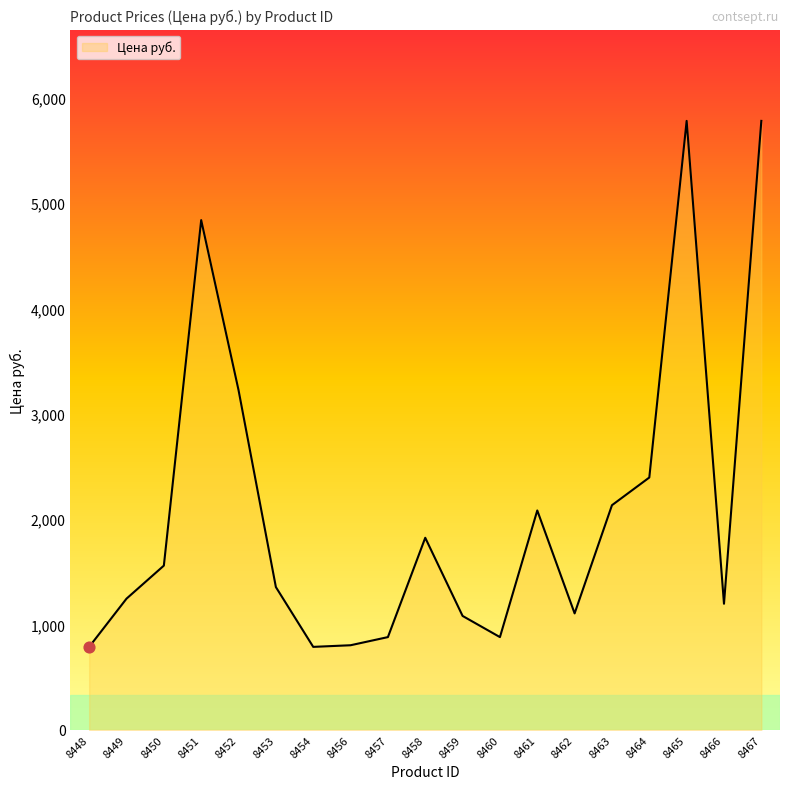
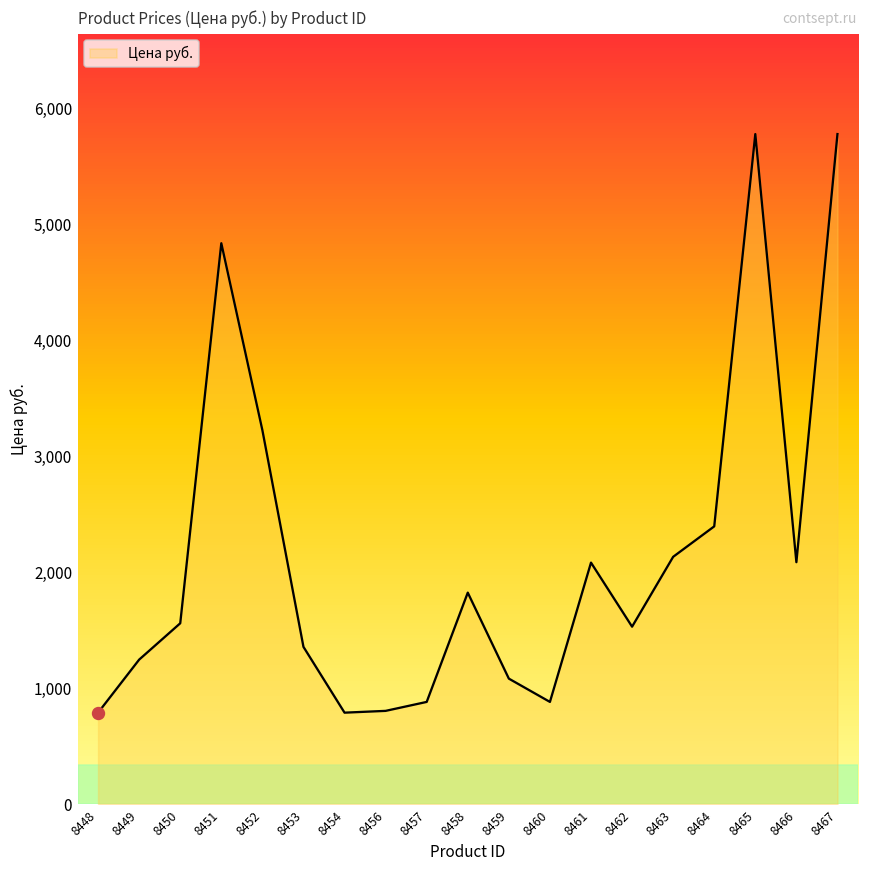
Цена руб., 8462: 1,110 -> 1,530
Цена руб., 8466: 1,200 -> 2,090
